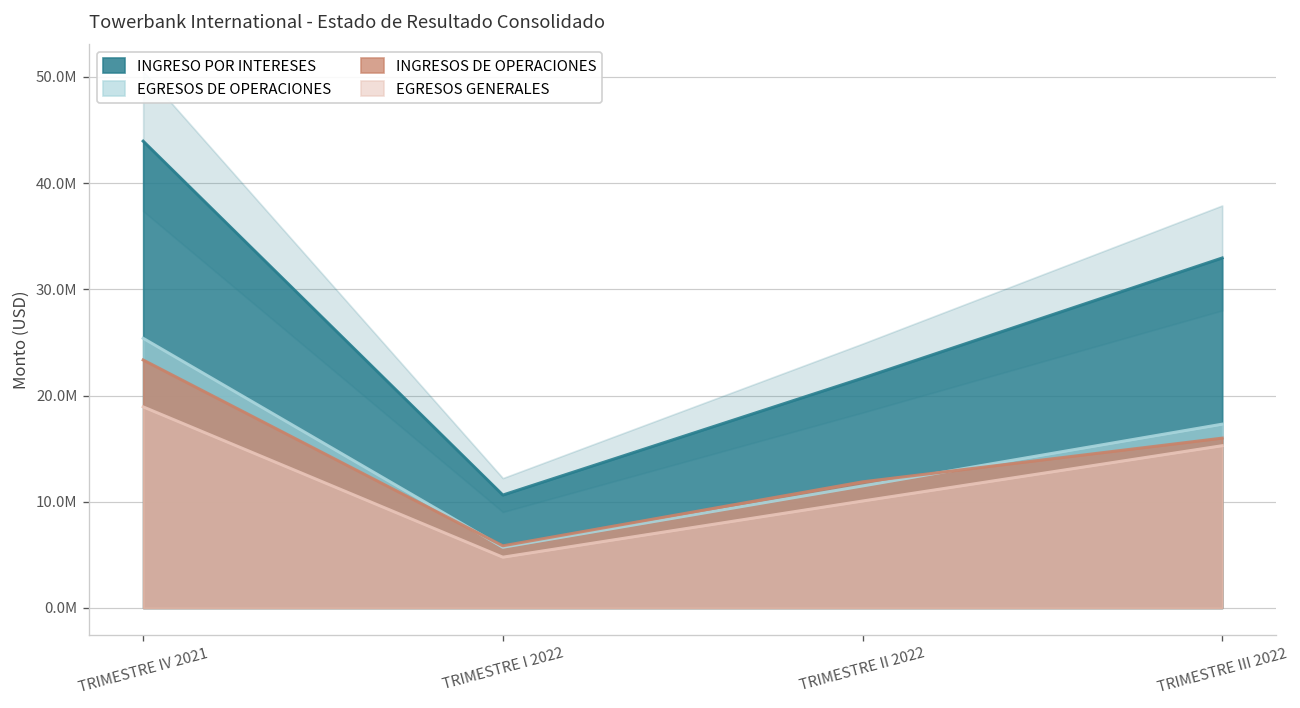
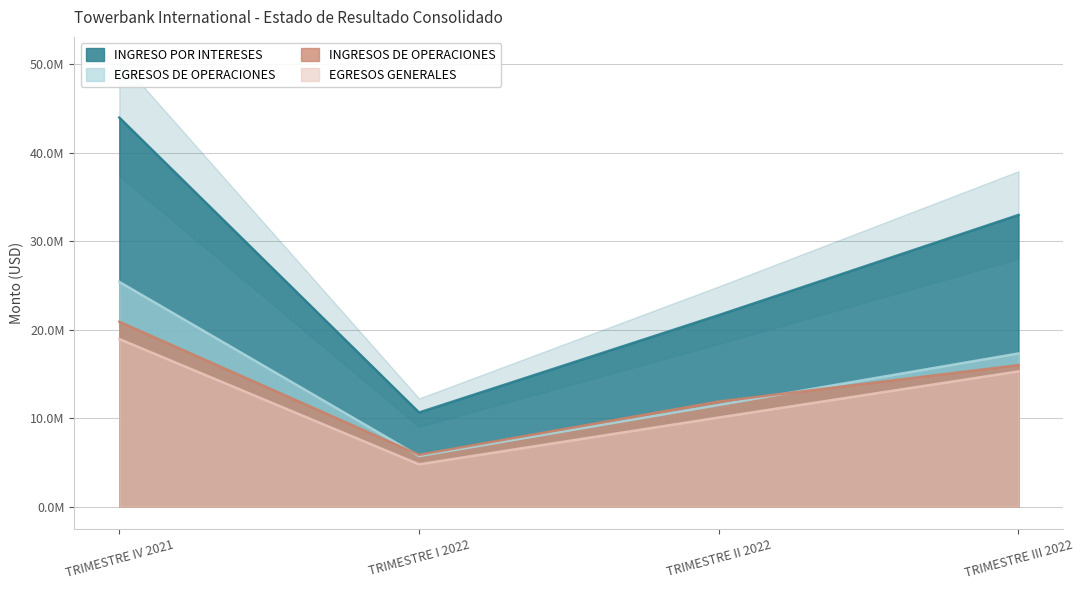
INGRESOS DE OPERACIONES, TRIMESTRE IV 2021: 23000000 -> 21000000
